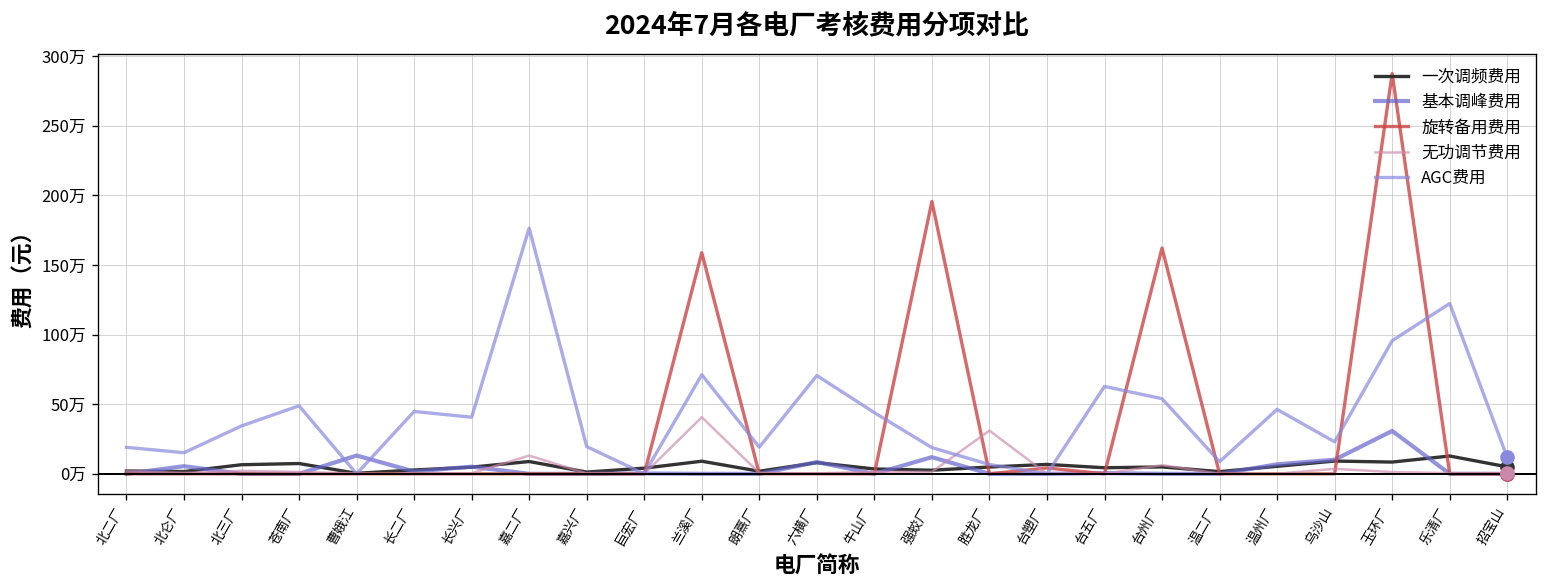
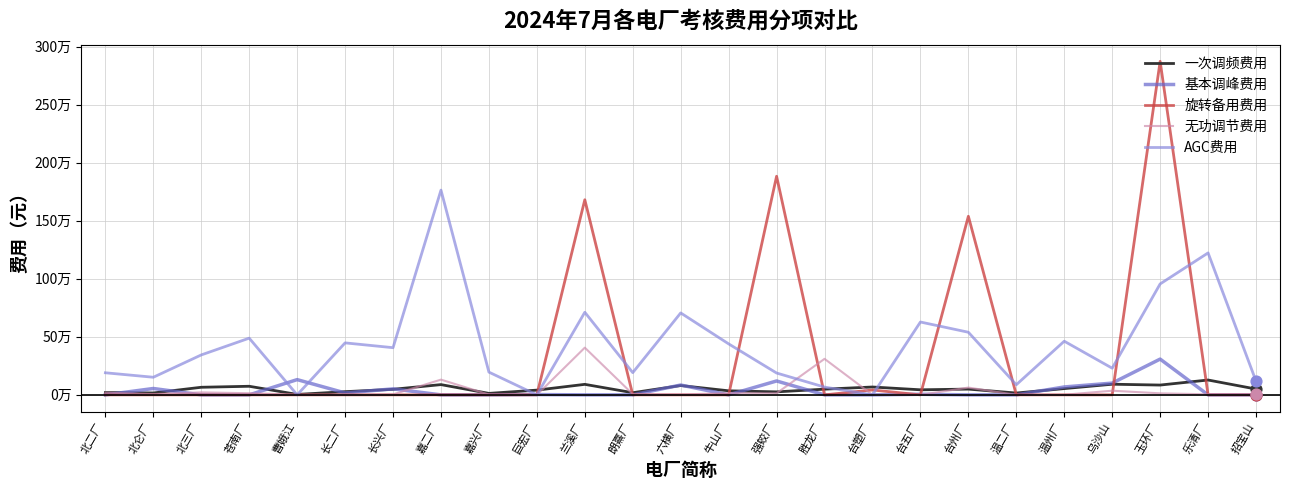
旋转备用费用, 兰溪厂: 159万 -> 168万
旋转备用费用, 强蛟厂: 196万 -> 188万
旋转备用费用, 台州厂: 162万 -> 154万
